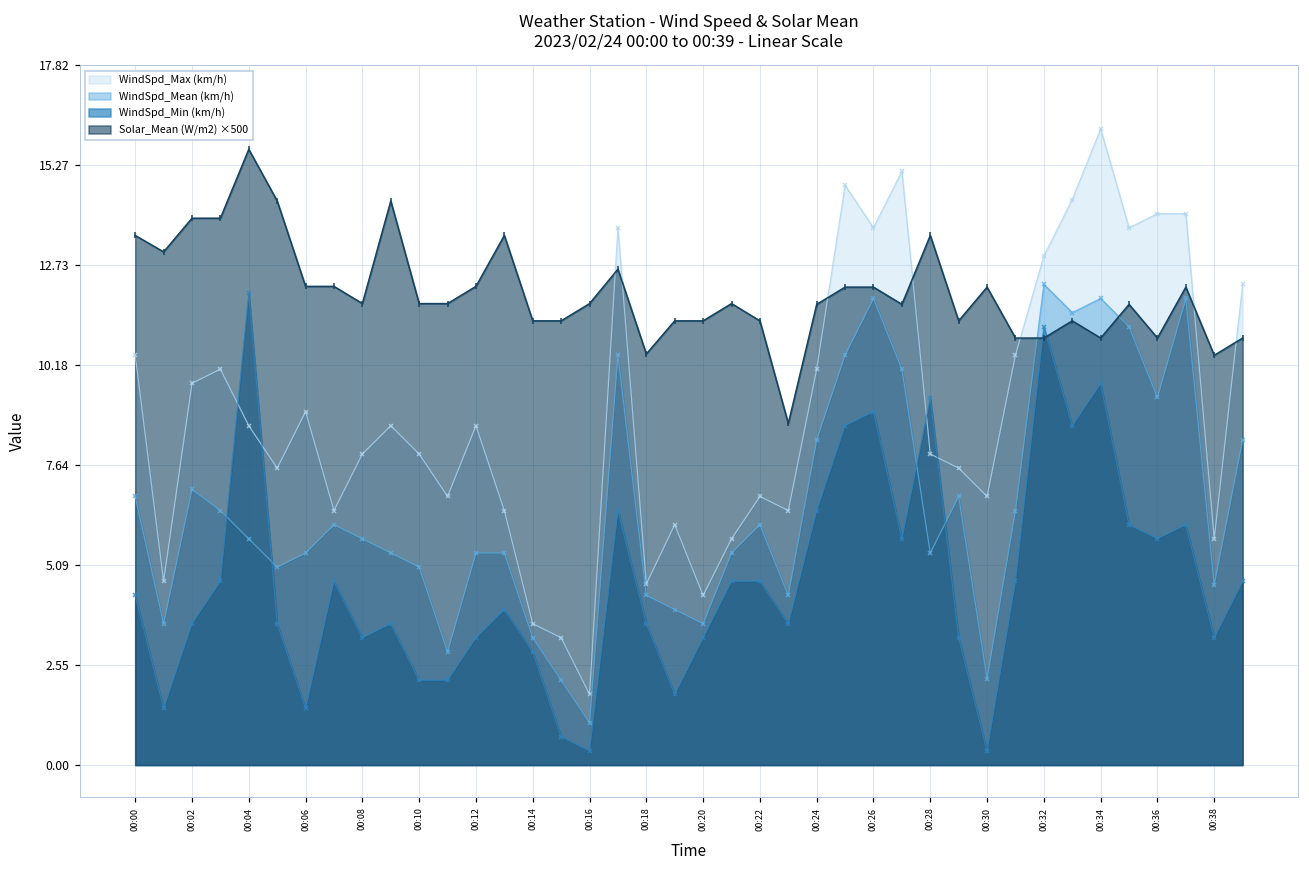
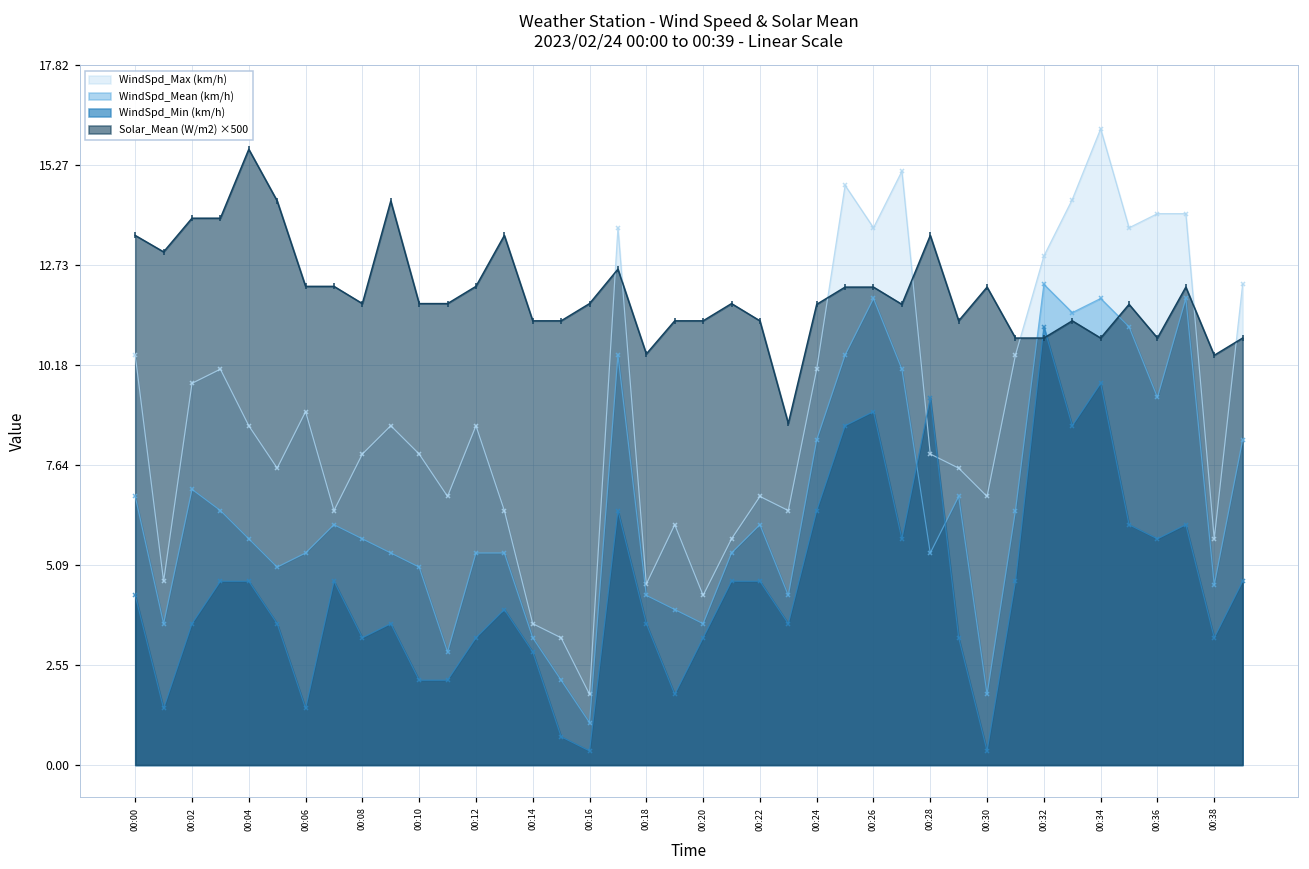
WindSpd_Min (km/h), 00:04: 12.0 -> 4.7
WindSpd_Mean (km/h), 00:30: 2.2 -> 1.8
